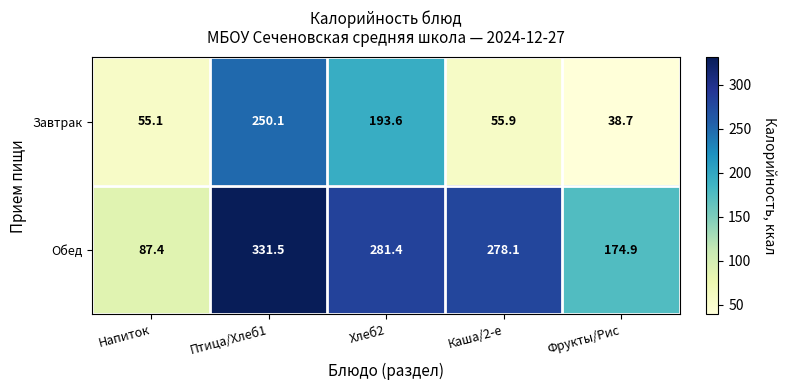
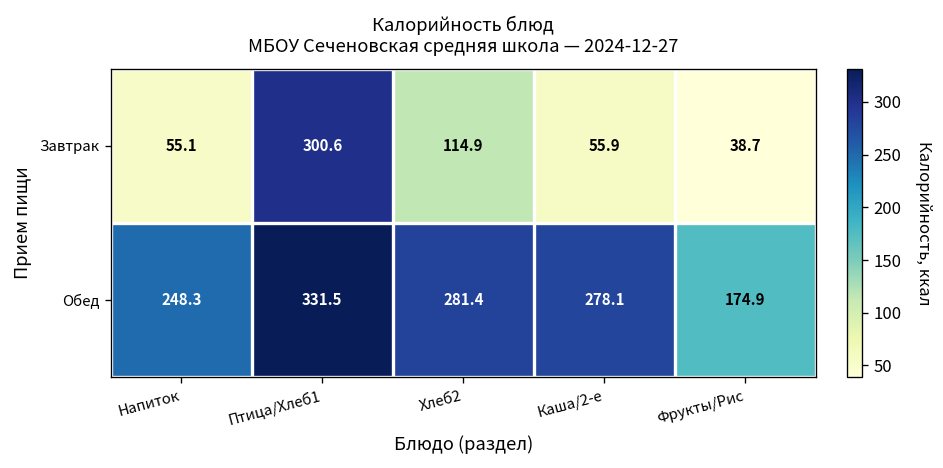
Завтрак, Птица/Хлеб1: 250.1 -> 300.6
Завтрак, Хлеб2: 193.6 -> 114.9
Обед, Напиток: 87.4 -> 248.3
